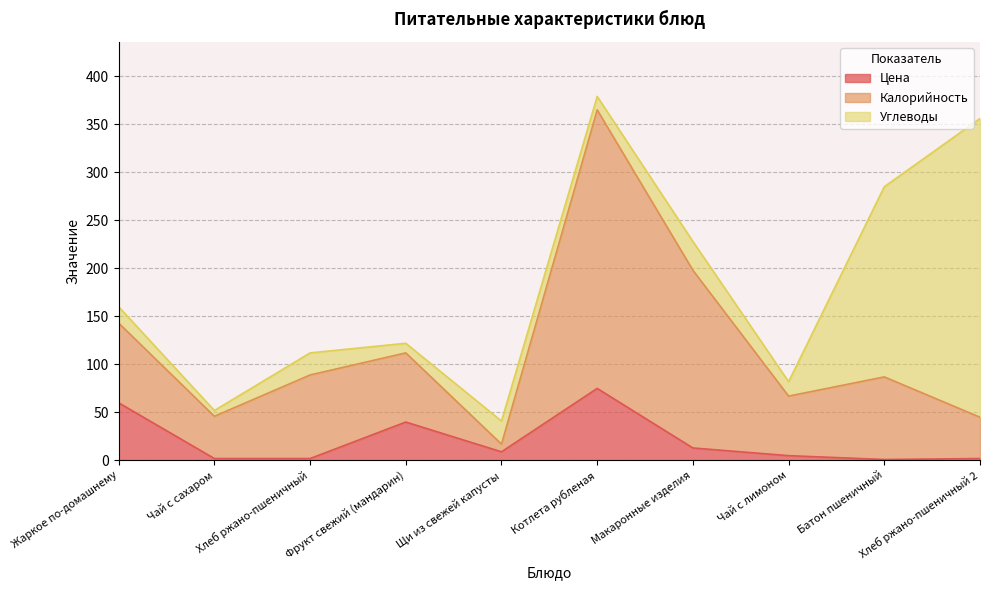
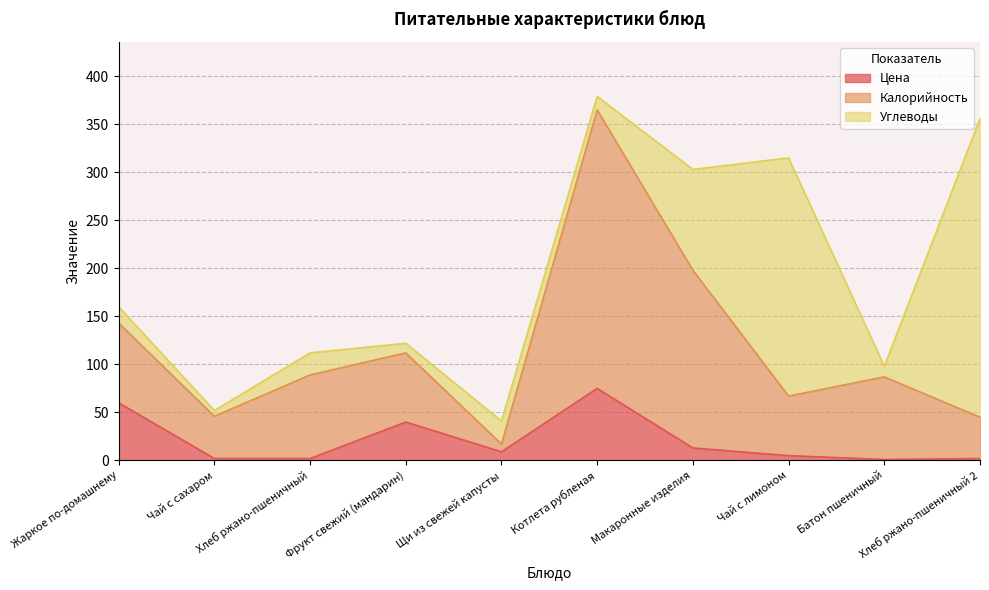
Углеводы, Макаронные изделия: 30 -> 110
Углеводы, Чай с лимоном: 20 -> 250
Углеводы, Батон пшеничный: 200 -> 10
